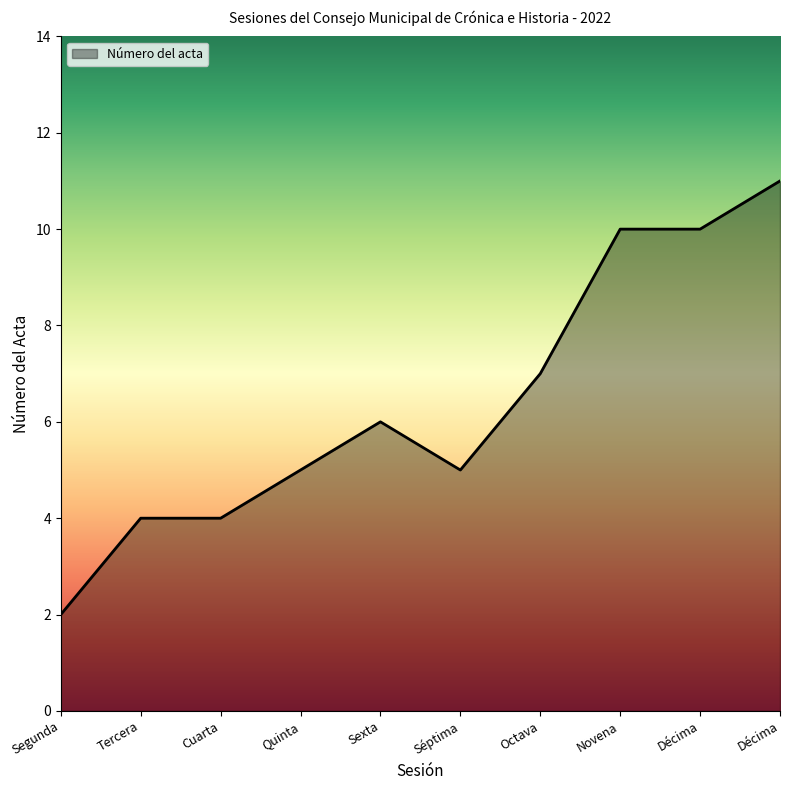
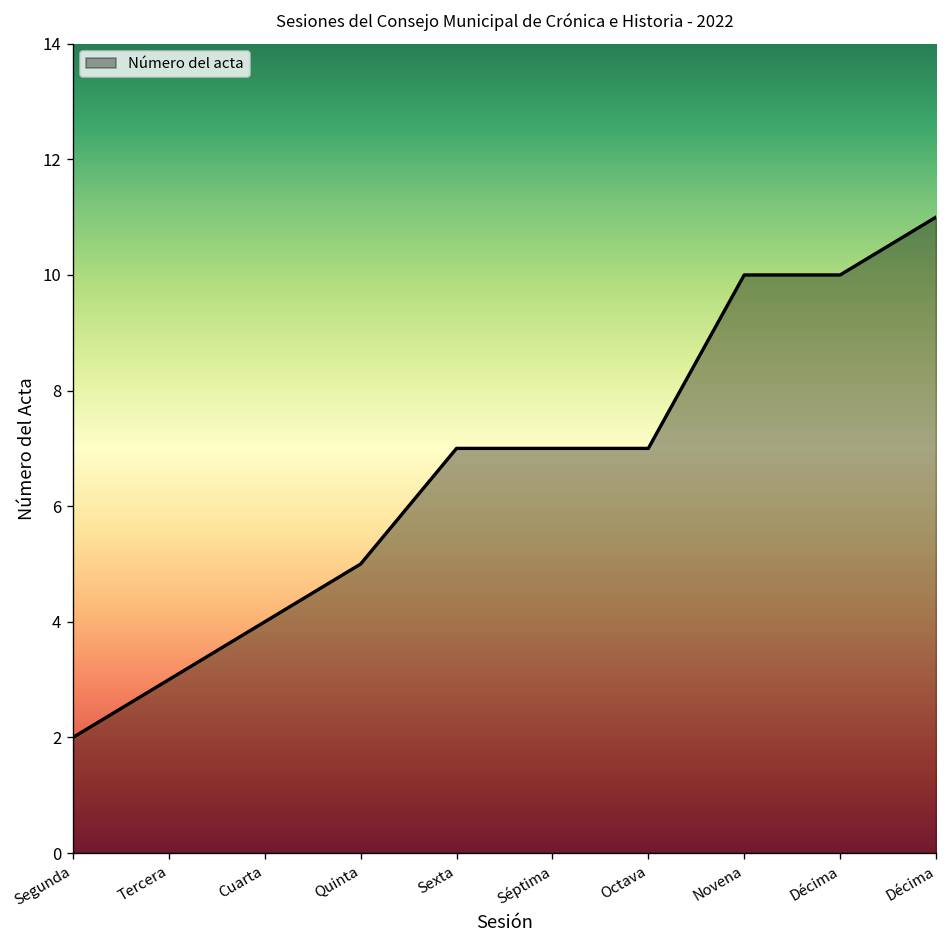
Tercera: 4 -> 3
Sexta: 6 -> 7
Séptima: 5 -> 7
